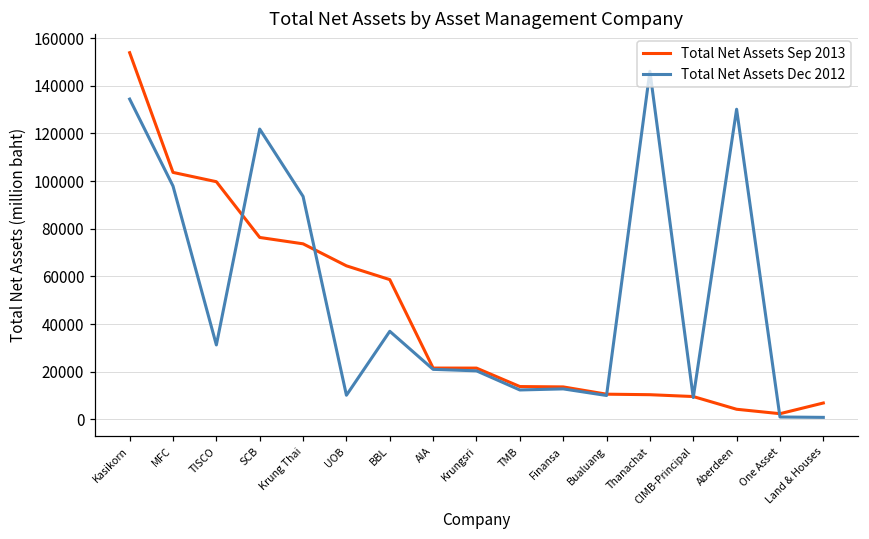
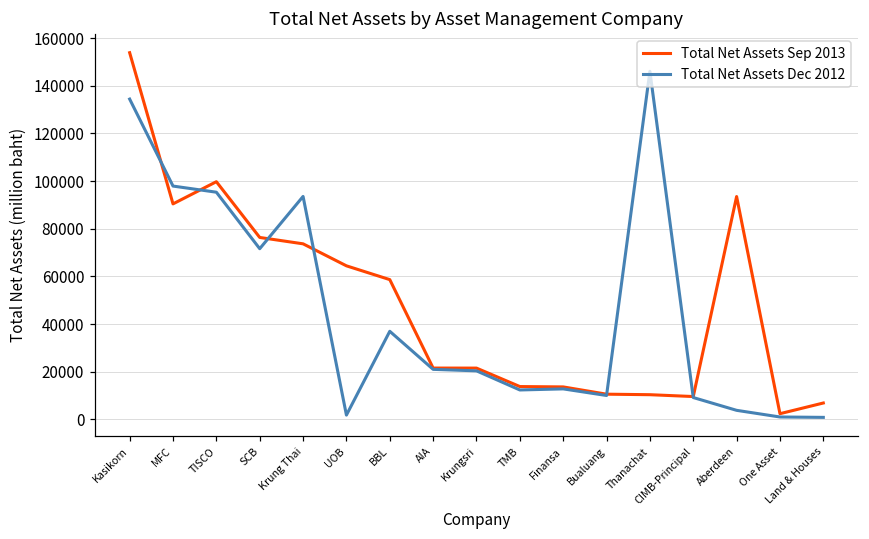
Total Net Assets Sep 2013, MFC: 104000 -> 90000
Total Net Assets Dec 2012, TISCO: 31000 -> 95000
Total Net Assets Dec 2012, SCB: 122000 -> 72000
Total Net Assets Dec 2012, UOB: 10000 -> 2000
Total Net Assets Sep 2013, Aberdeen: 4000 -> 94000
Total Net Assets Dec 2012, Aberdeen: 130000 -> 4000
